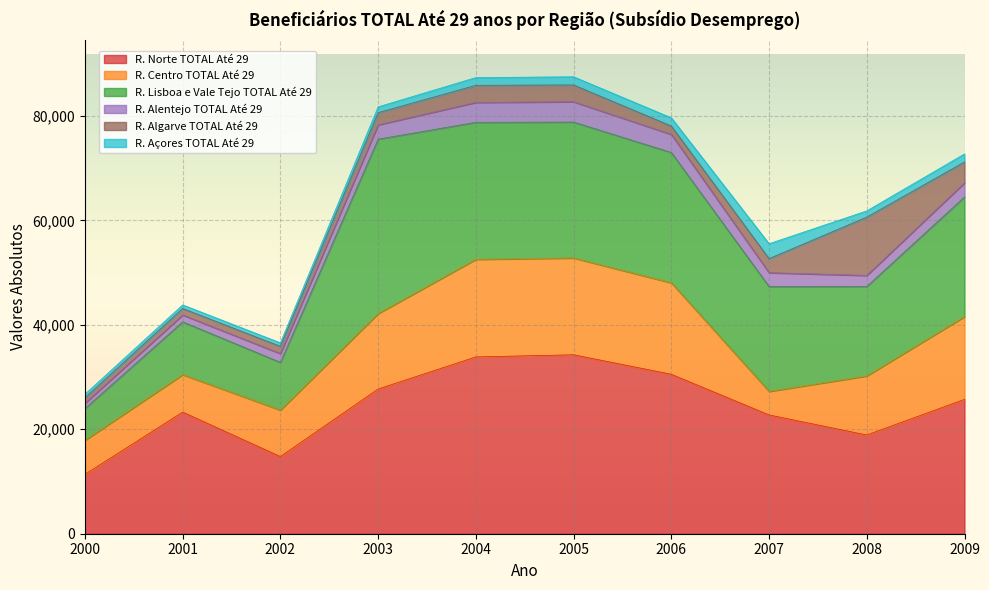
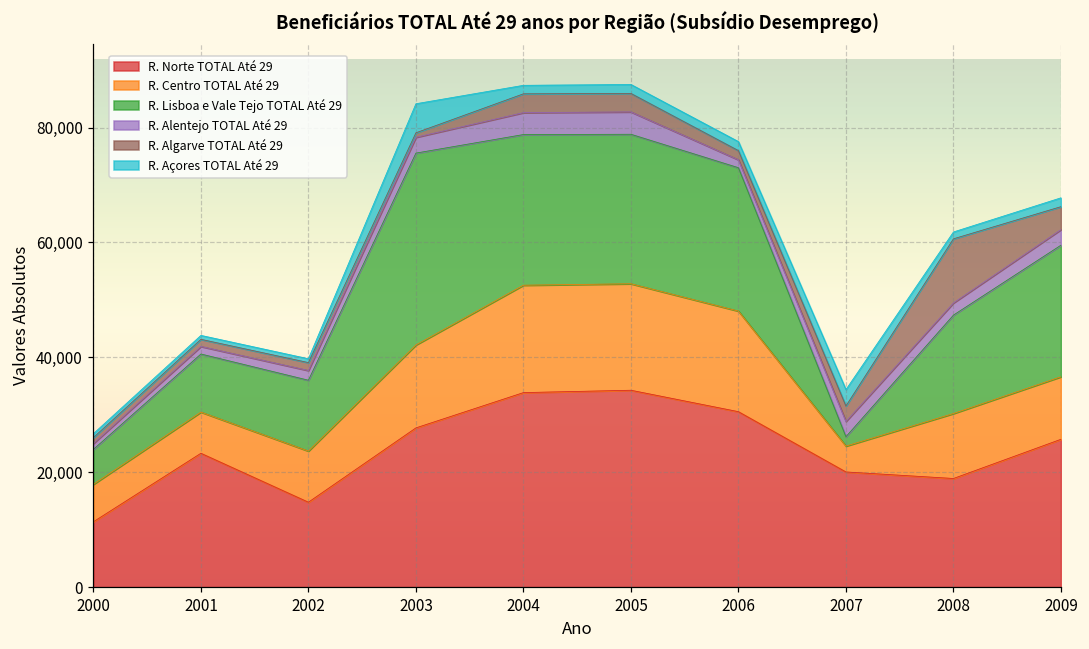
R. Lisboa e Vale Tejo TOTAL Até 29, 2002: 9,000 -> 12,000
R. Algarve TOTAL Até 29, 2003: 2,000 -> 1,000
R. Açores TOTAL Até 29, 2003: 1,000 -> 5,000
R. Alentejo TOTAL Até 29, 2006: 3,000 -> 1,000
R. Norte TOTAL Até 29, 2007: 23,000 -> 20,000
R. Lisboa e Vale Tejo TOTAL Até 29, 2007: 20,000 -> 2,000
R. Centro TOTAL Até 29, 2009: 16,000 -> 11,000
